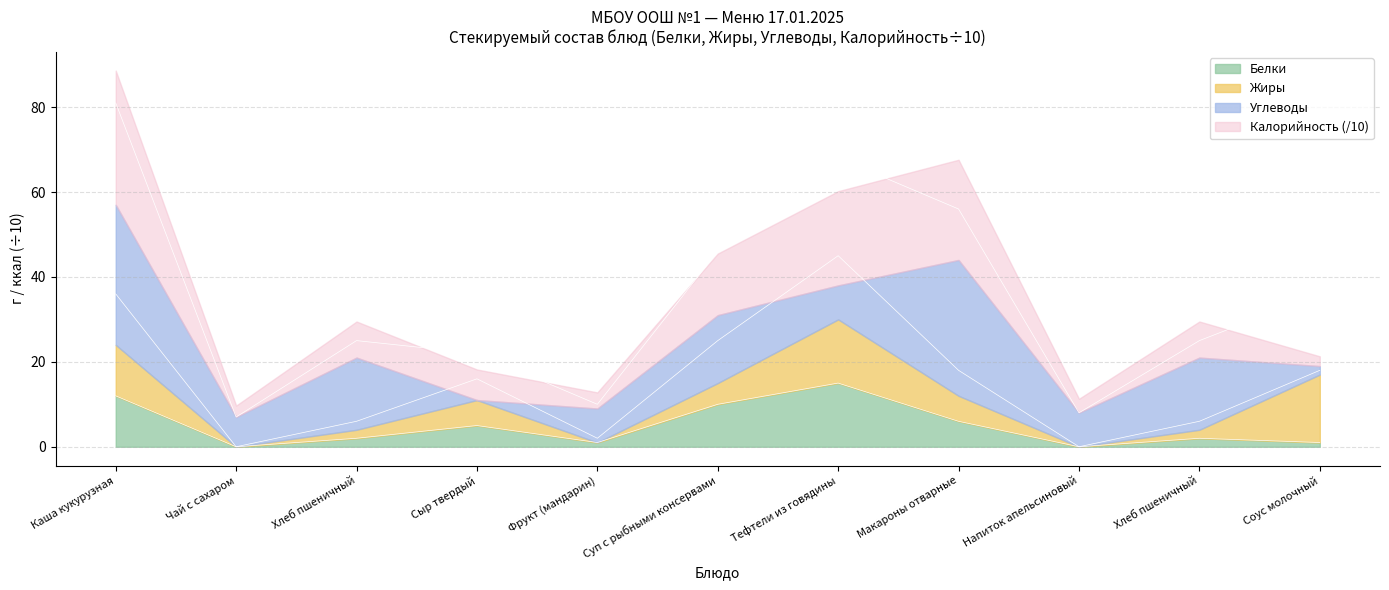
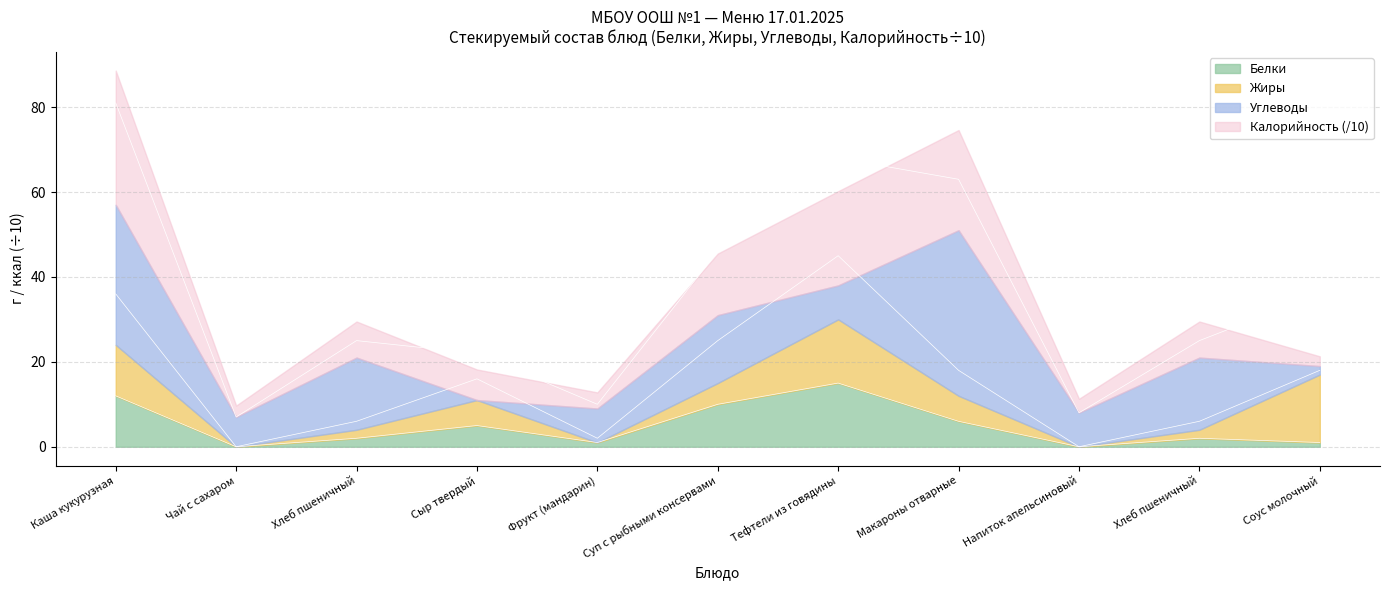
Углеводы, Макароны отварные: 32 -> 39
